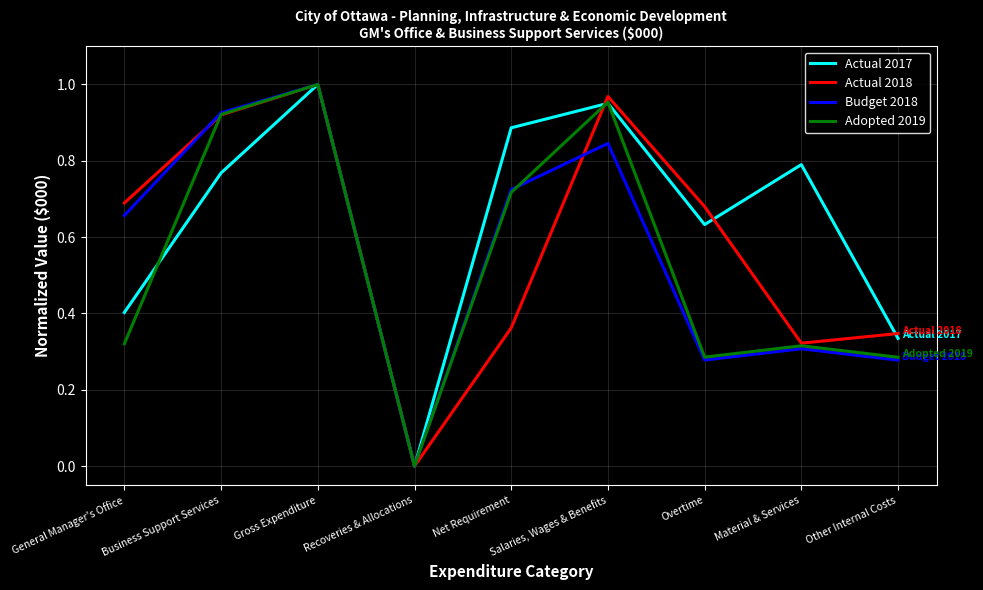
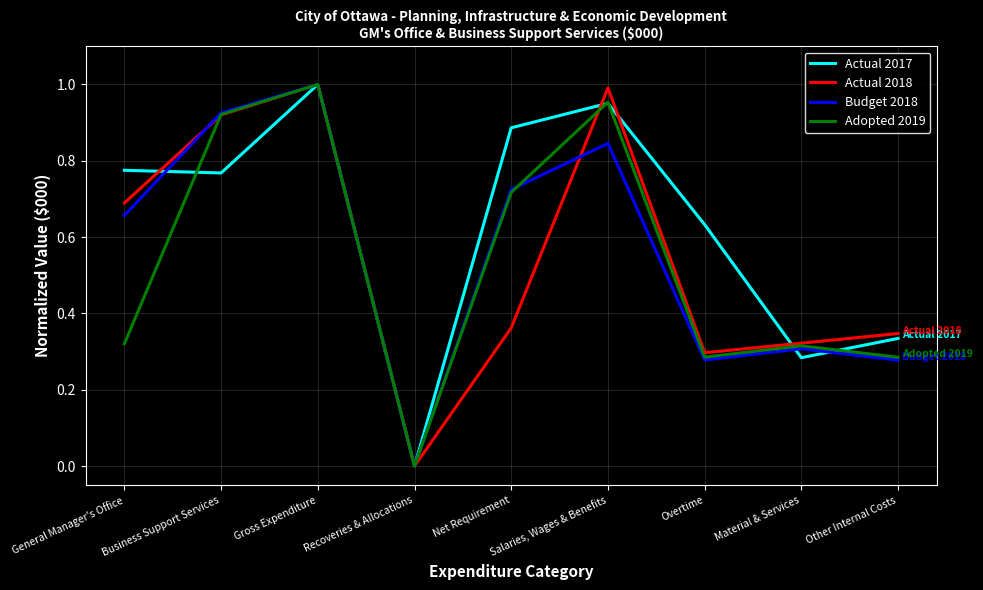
Actual 2017, General Manager's Office: 0.40 -> 0.78
Actual 2018, Salaries, Wages & Benefits: 0.97 -> 0.99
Actual 2018, Overtime: 0.68 -> 0.30
Actual 2017, Material & Services: 0.79 -> 0.28
